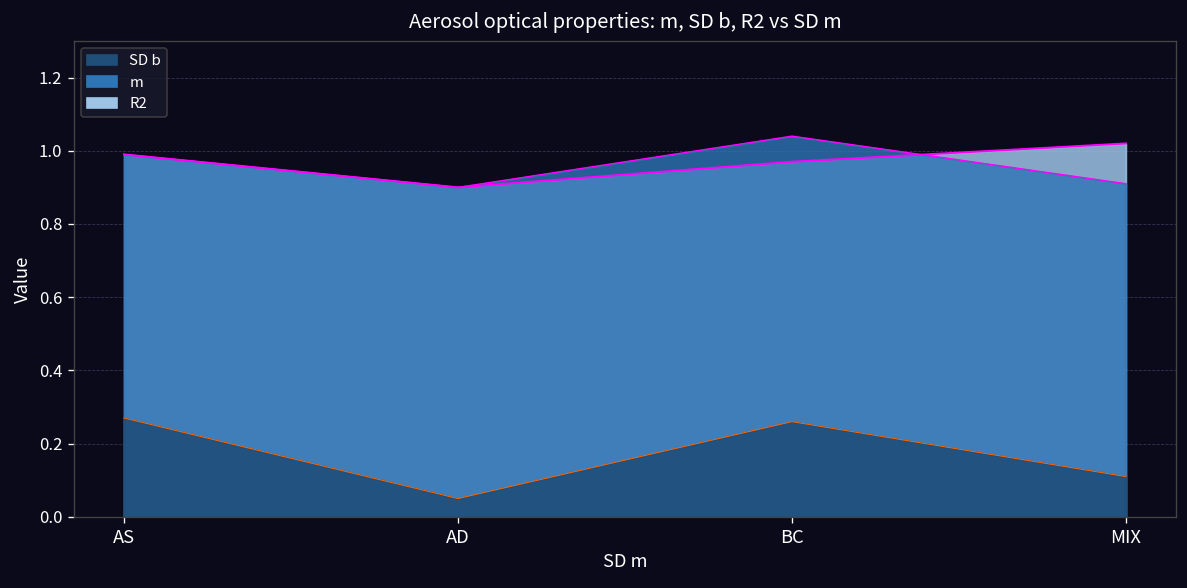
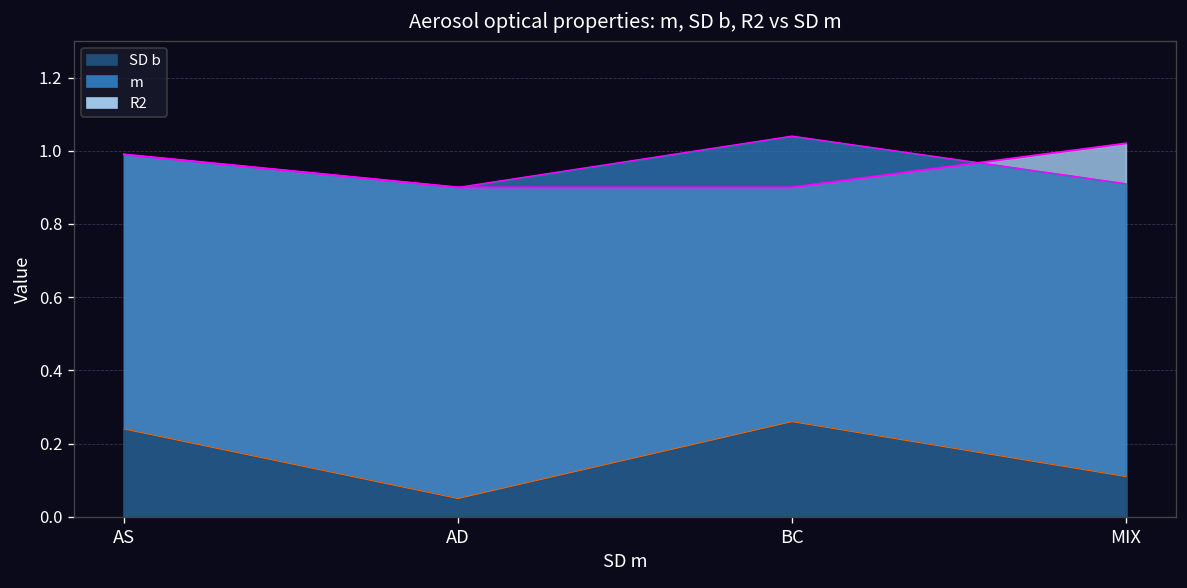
SD b, AS: 0.27 -> 0.24
R2, BC: 0.97 -> 0.90
